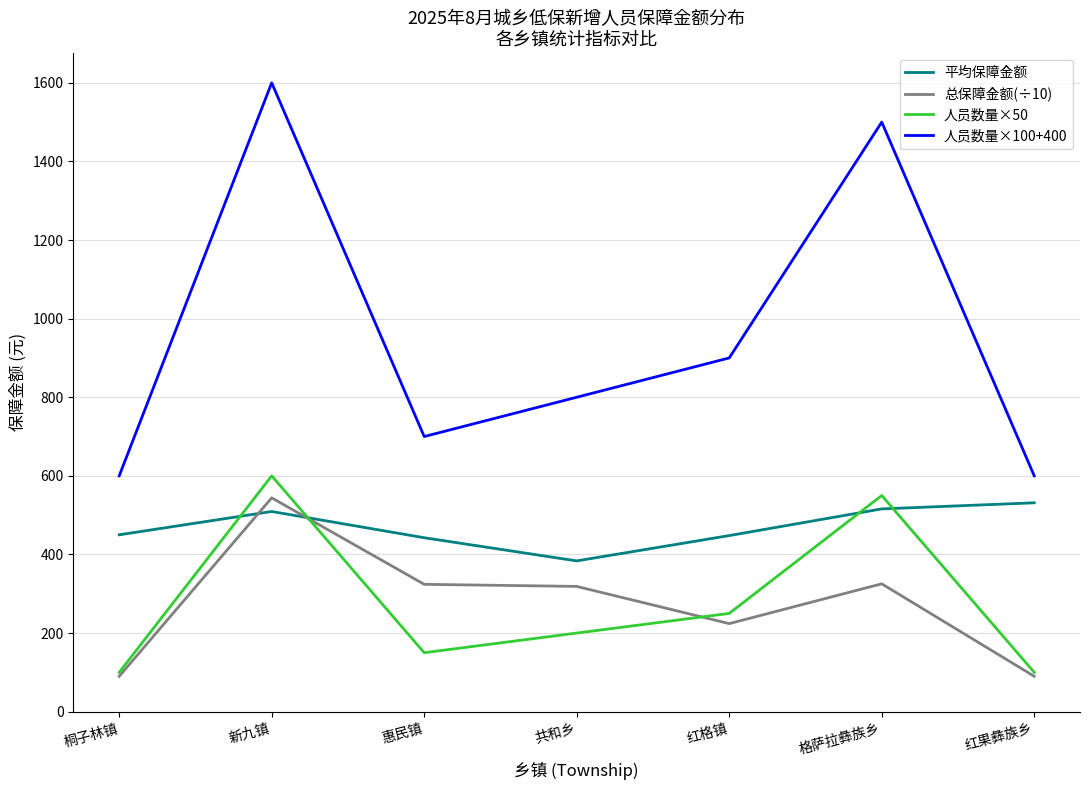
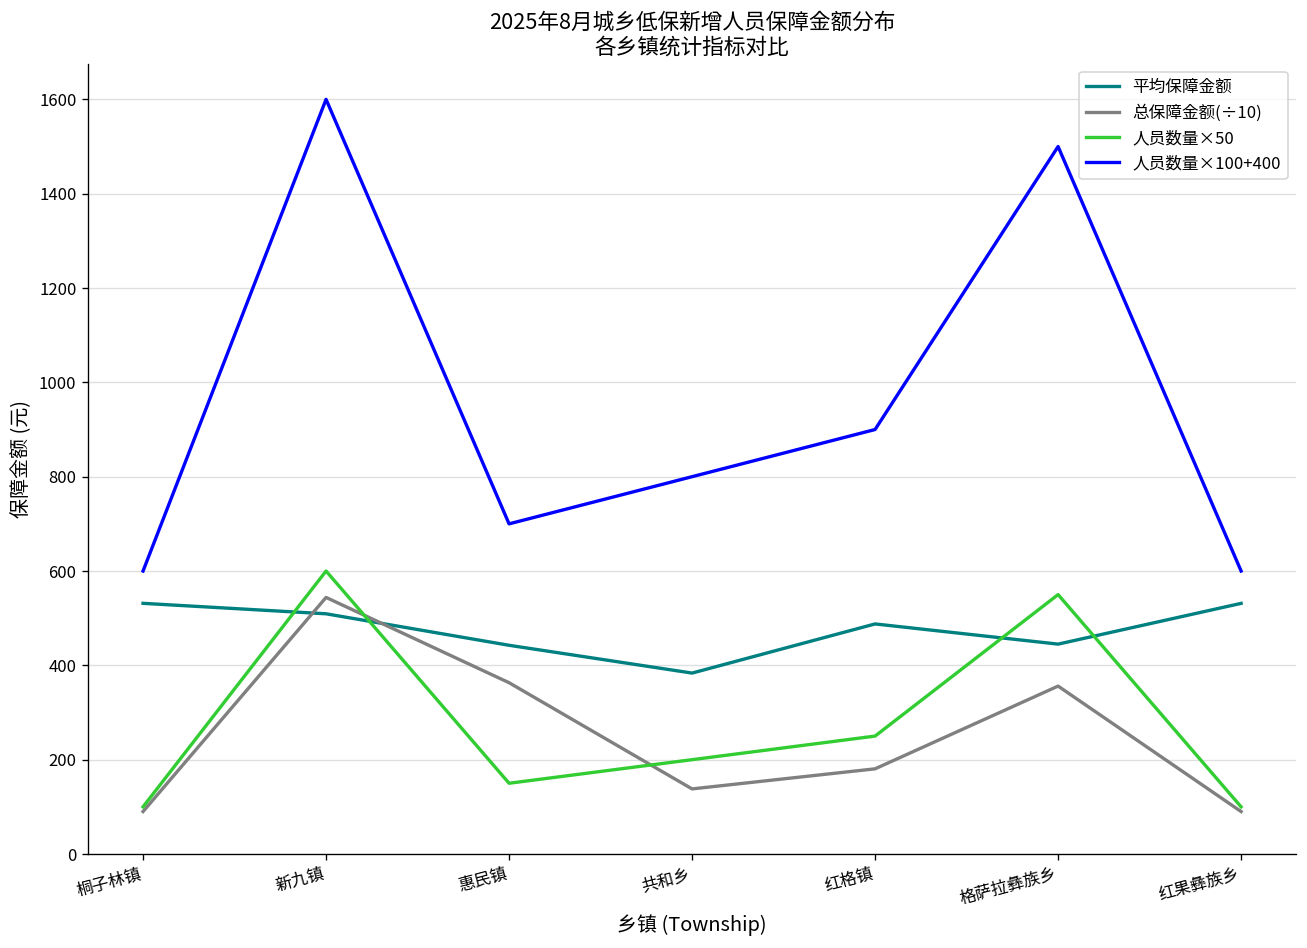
平均保障金额, 桐子林镇: 450 -> 530
总保障金额(÷10), 惠民镇: 320 -> 360
总保障金额(÷10), 共和乡: 320 -> 140
平均保障金额, 红格镇: 450 -> 490
总保障金额(÷10), 红格镇: 220 -> 180
平均保障金额, 格萨拉彝族乡: 520 -> 450
总保障金额(÷10), 格萨拉彝族乡: 330 -> 360
